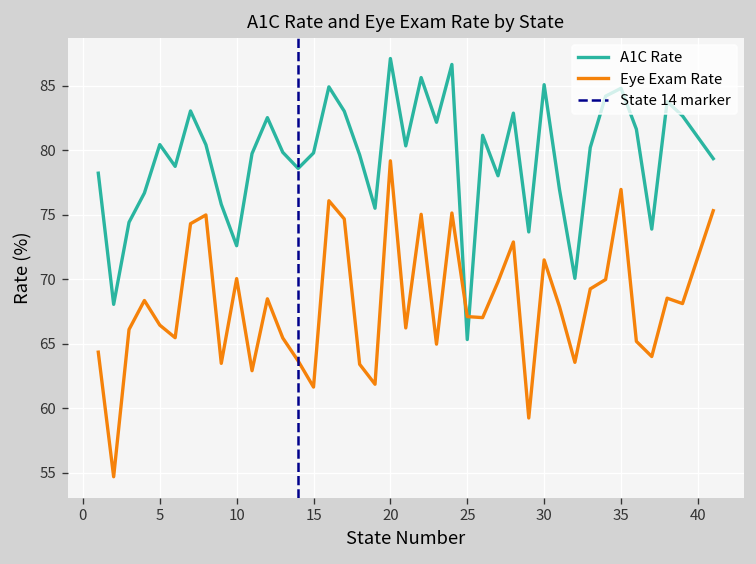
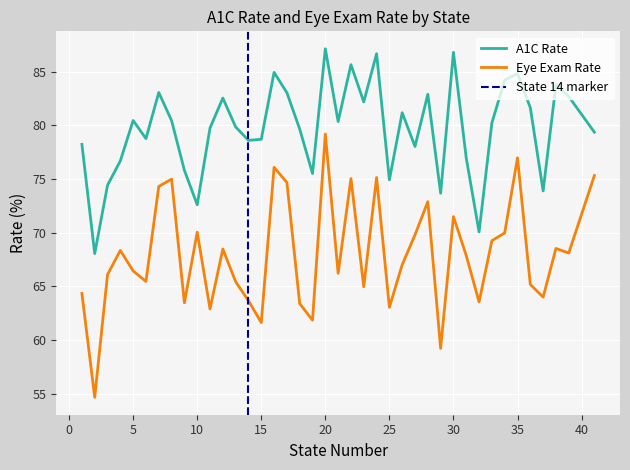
A1C Rate, 15: 79.8 -> 78.7
A1C Rate, 25: 65.3 -> 74.9
Eye Exam Rate, 25: 67.1 -> 63.1
A1C Rate, 30: 85.1 -> 86.8
